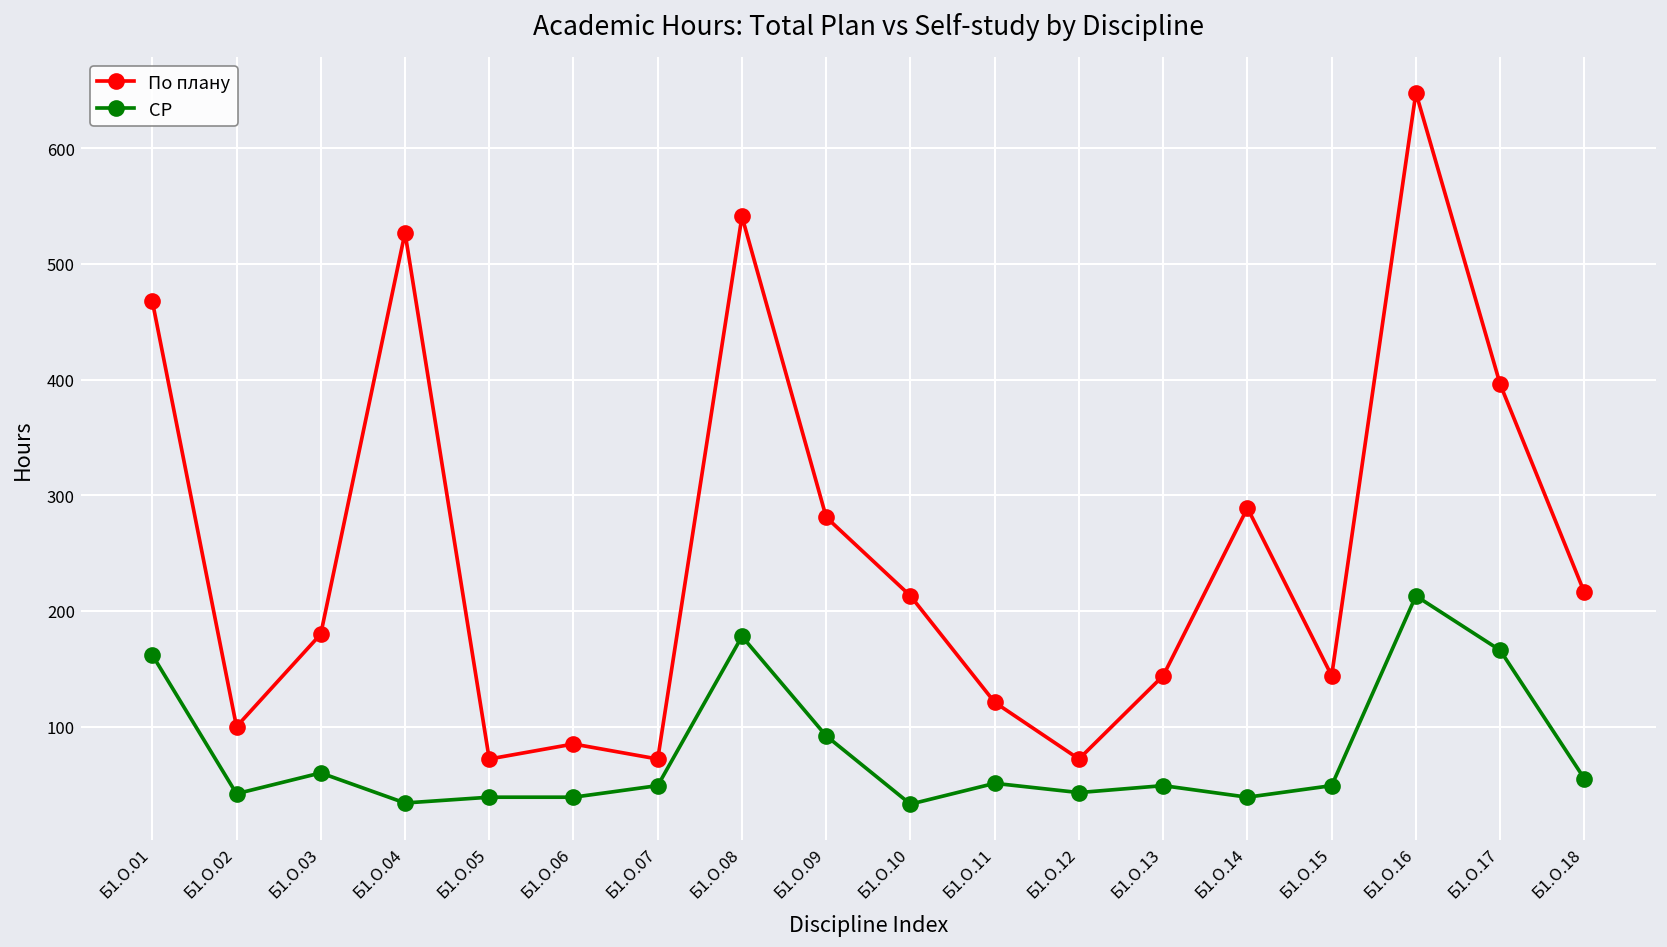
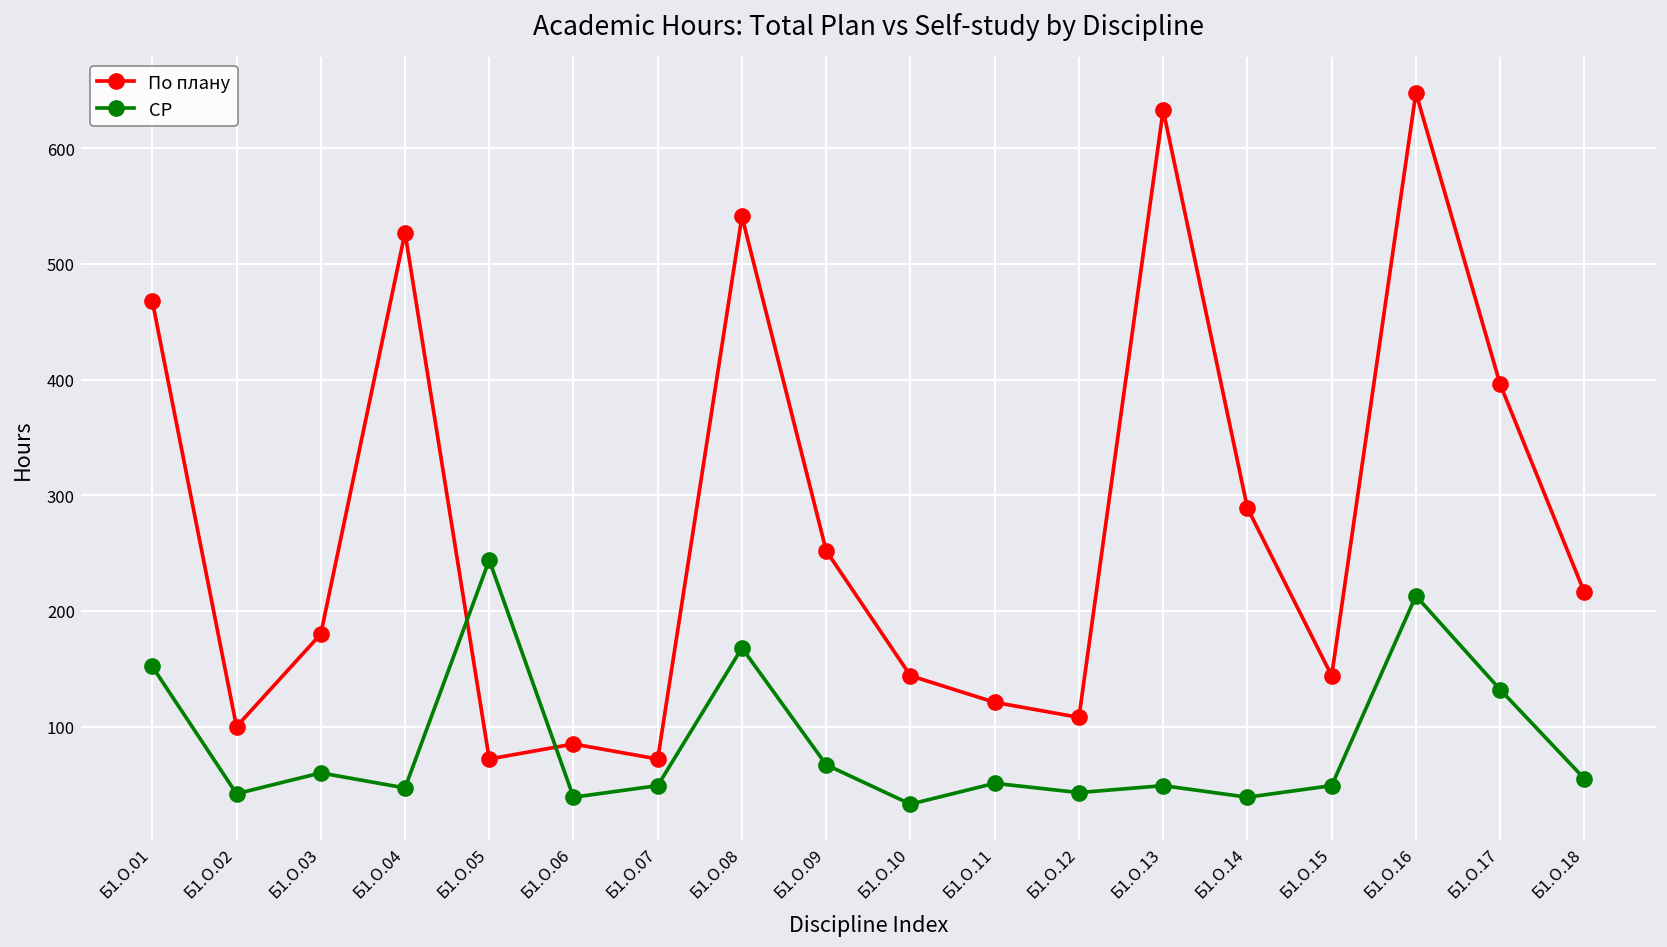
СР, Б1.О.01: 160 -> 150
СР, Б1.О.04: 30 -> 50
СР, Б1.О.05: 40 -> 240
СР, Б1.О.08: 180 -> 170
По плану, Б1.О.09: 280 -> 250
СР, Б1.О.09: 90 -> 70
По плану, Б1.О.10: 210 -> 140
По плану, Б1.О.12: 70 -> 110
По плану, Б1.О.13: 140 -> 630
СР, Б1.О.17: 170 -> 130
